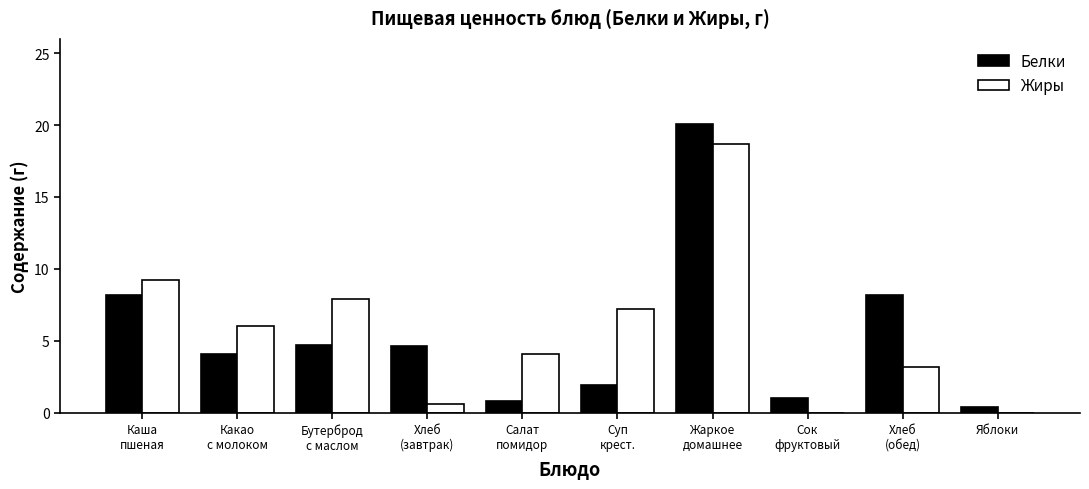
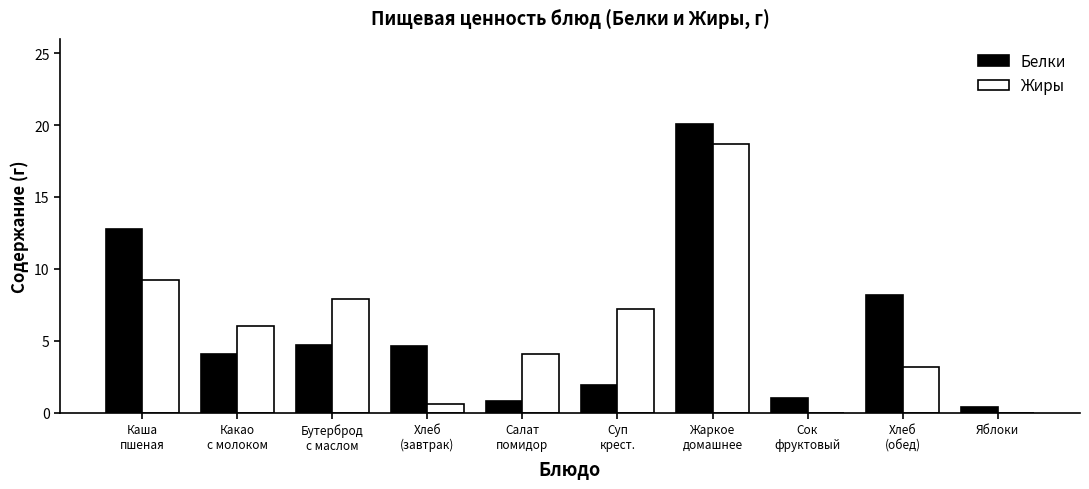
Белки, Каша пшеная: 8.2 -> 12.8
